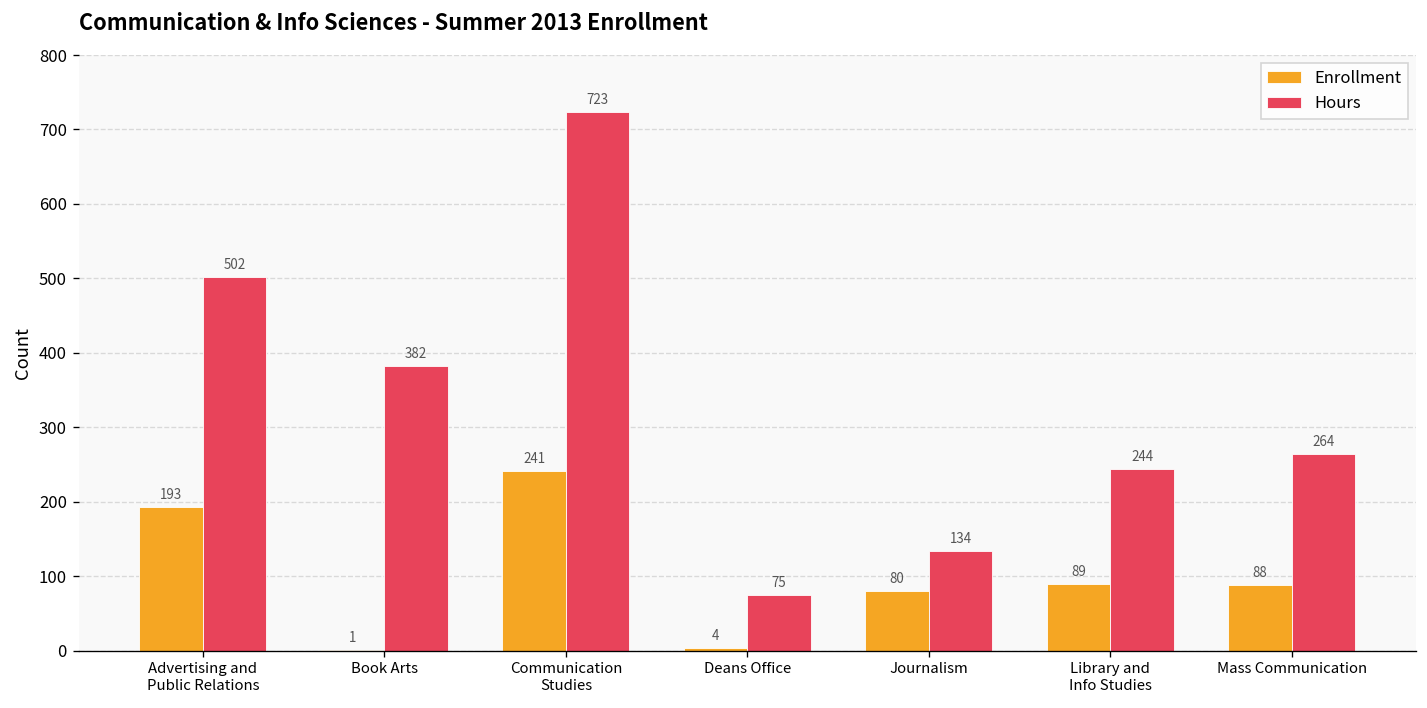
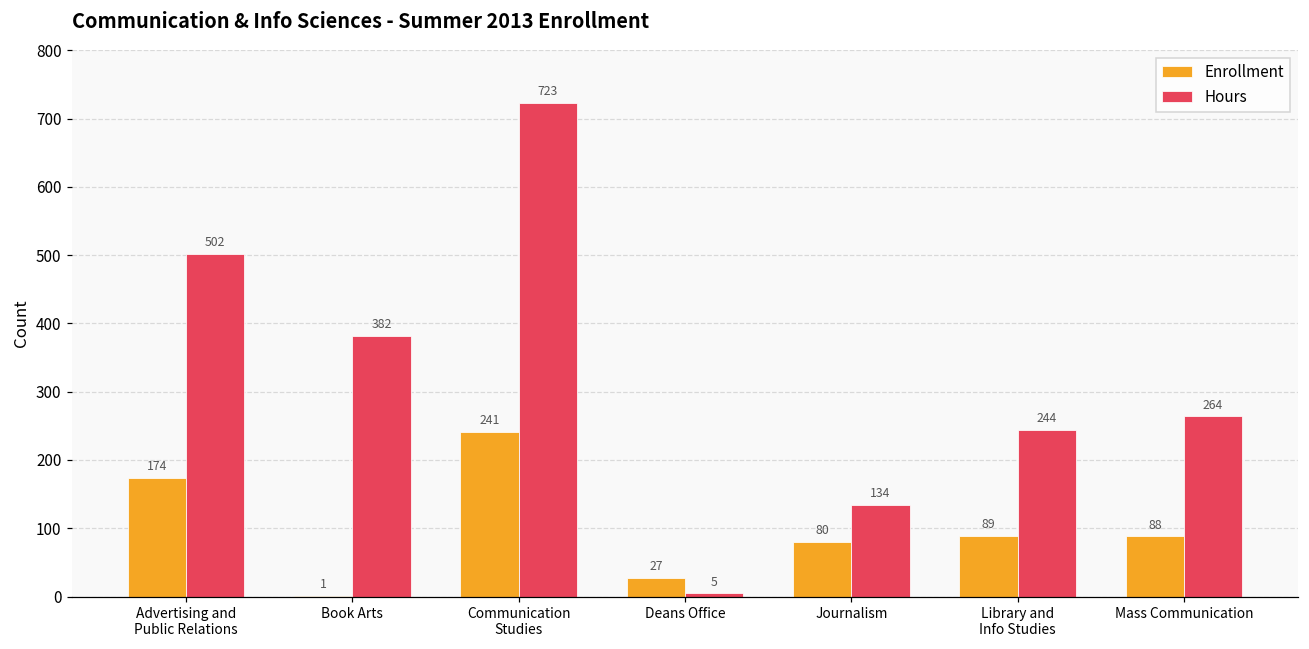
Enrollment, Advertising and Public Relations: 193 -> 174
Enrollment, Deans Office: 4 -> 27
Hours, Deans Office: 75 -> 5
